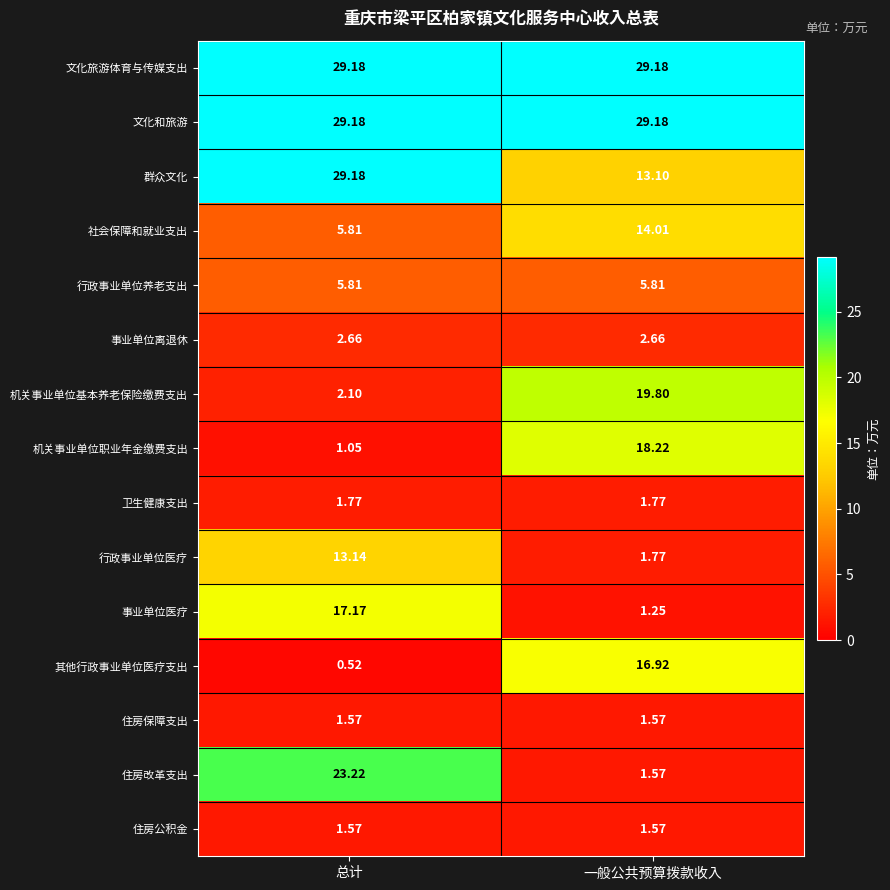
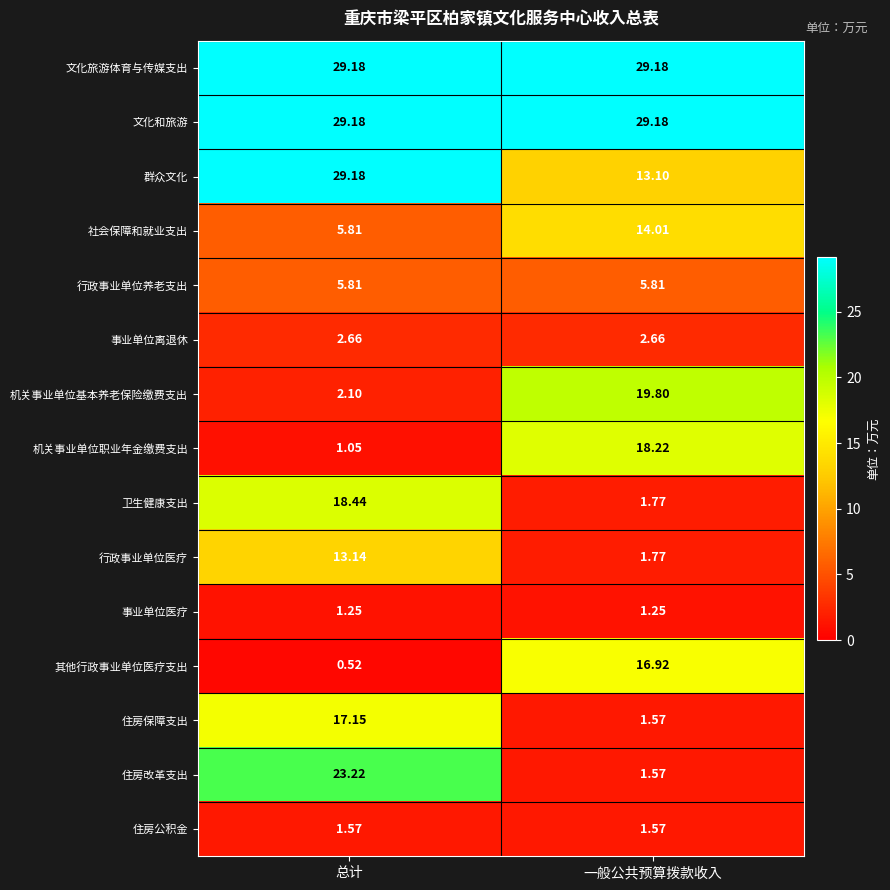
卫生健康支出, 总计: 1.77 -> 18.44
事业单位医疗, 总计: 17.17 -> 1.25
住房保障支出, 总计: 1.57 -> 17.15
